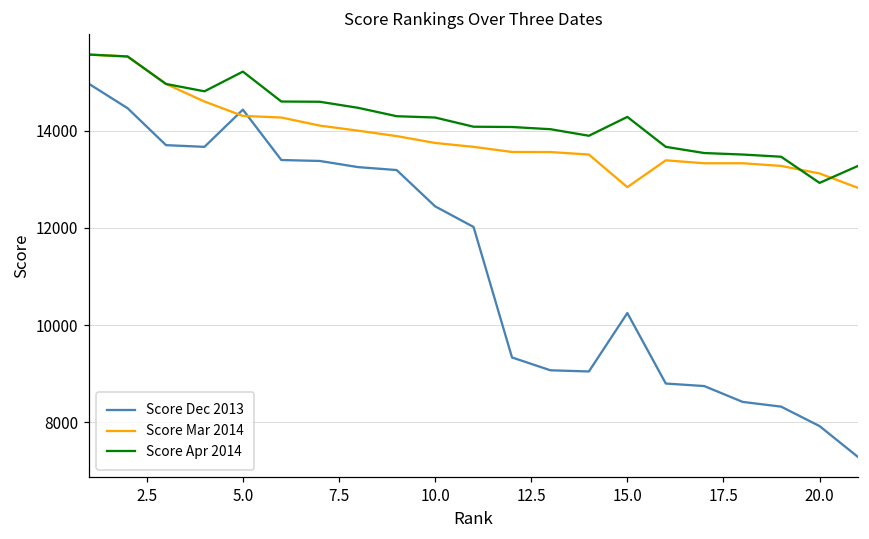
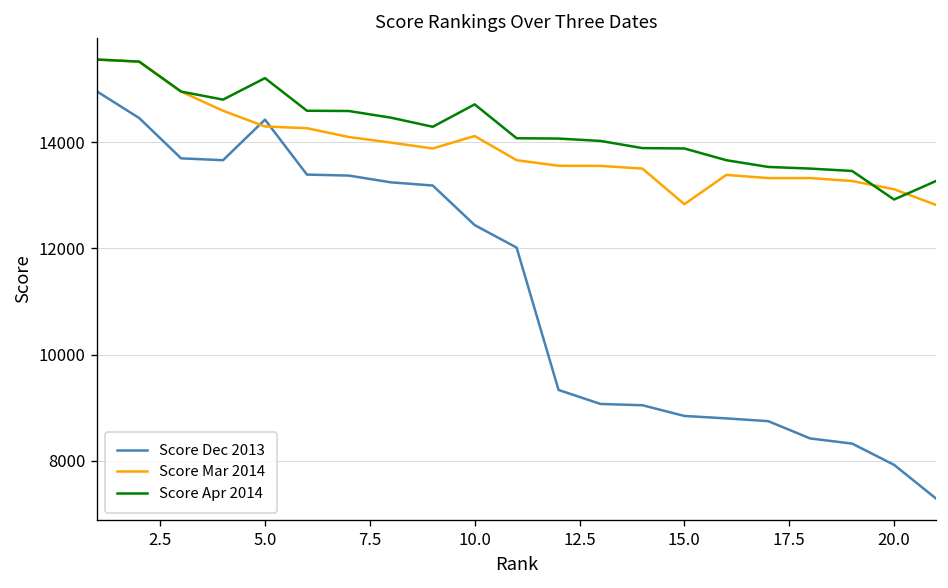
Score Mar 2014, 10.0: 13700 -> 14100
Score Apr 2014, 10.0: 14300 -> 14700
Score Dec 2013, 15.0: 10200 -> 8800
Score Apr 2014, 15.0: 14300 -> 13900
